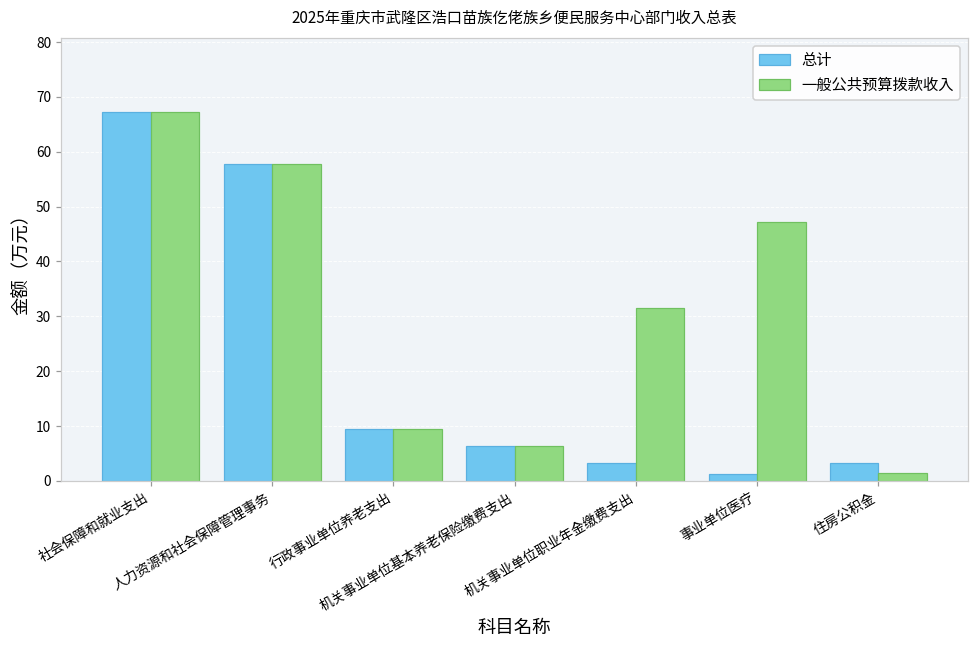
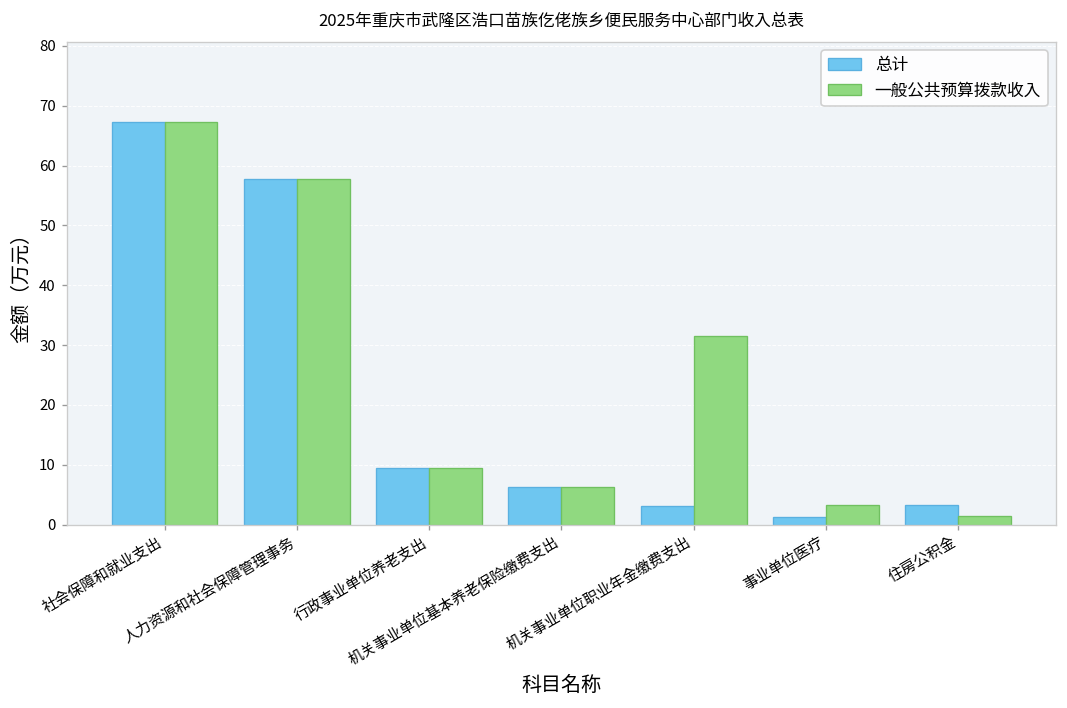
一般公共预算拨款收入, 事业单位医疗: 47 -> 3
